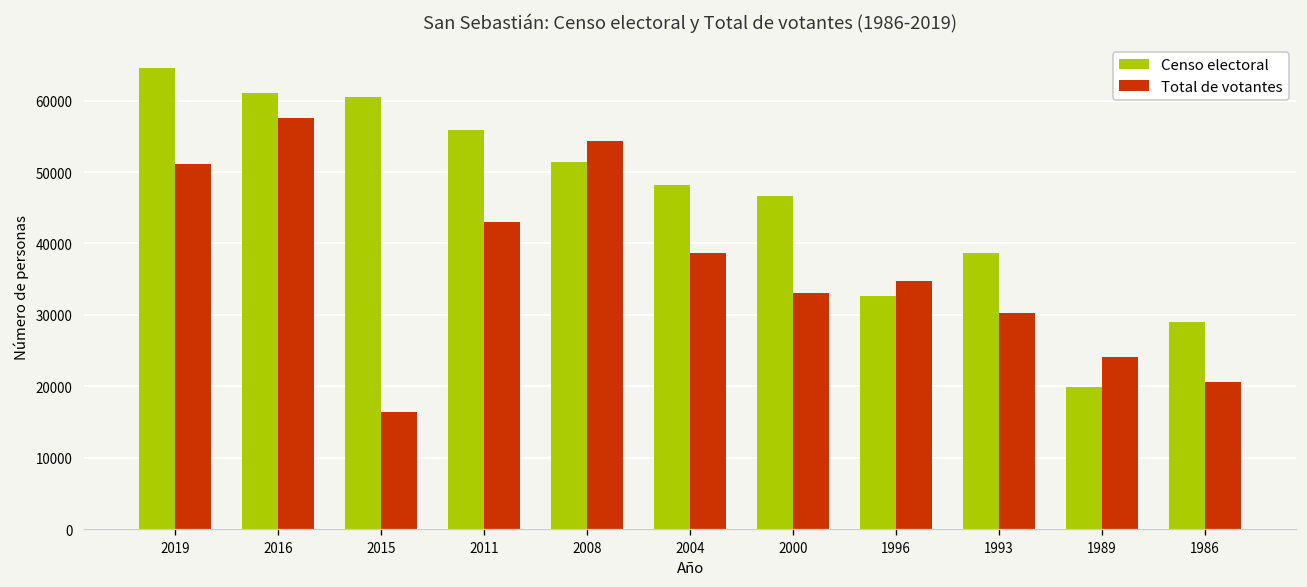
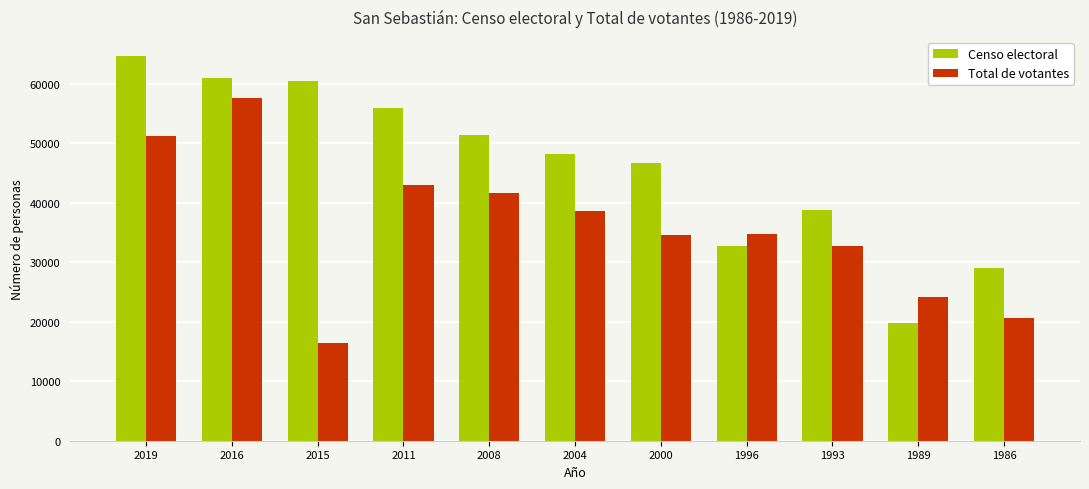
Total de votantes, 2008: 54000 -> 42000
Total de votantes, 2000: 33000 -> 35000
Total de votantes, 1993: 30000 -> 33000
